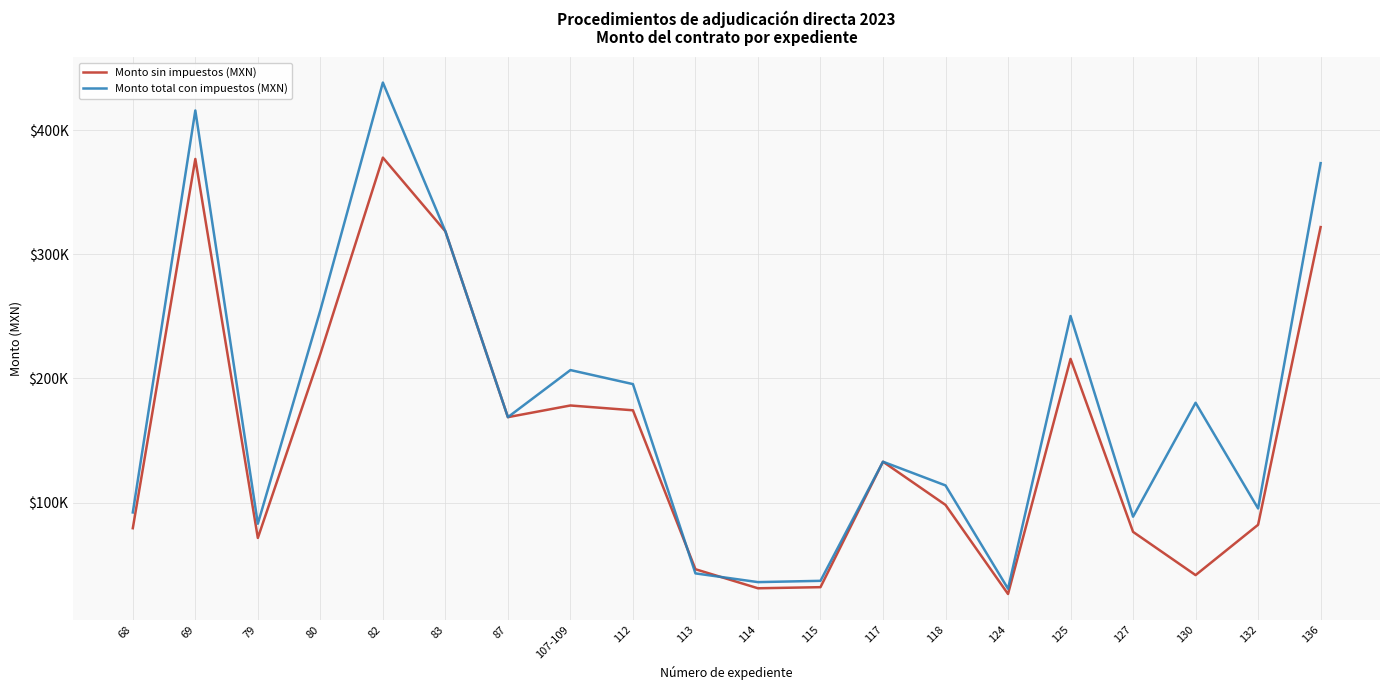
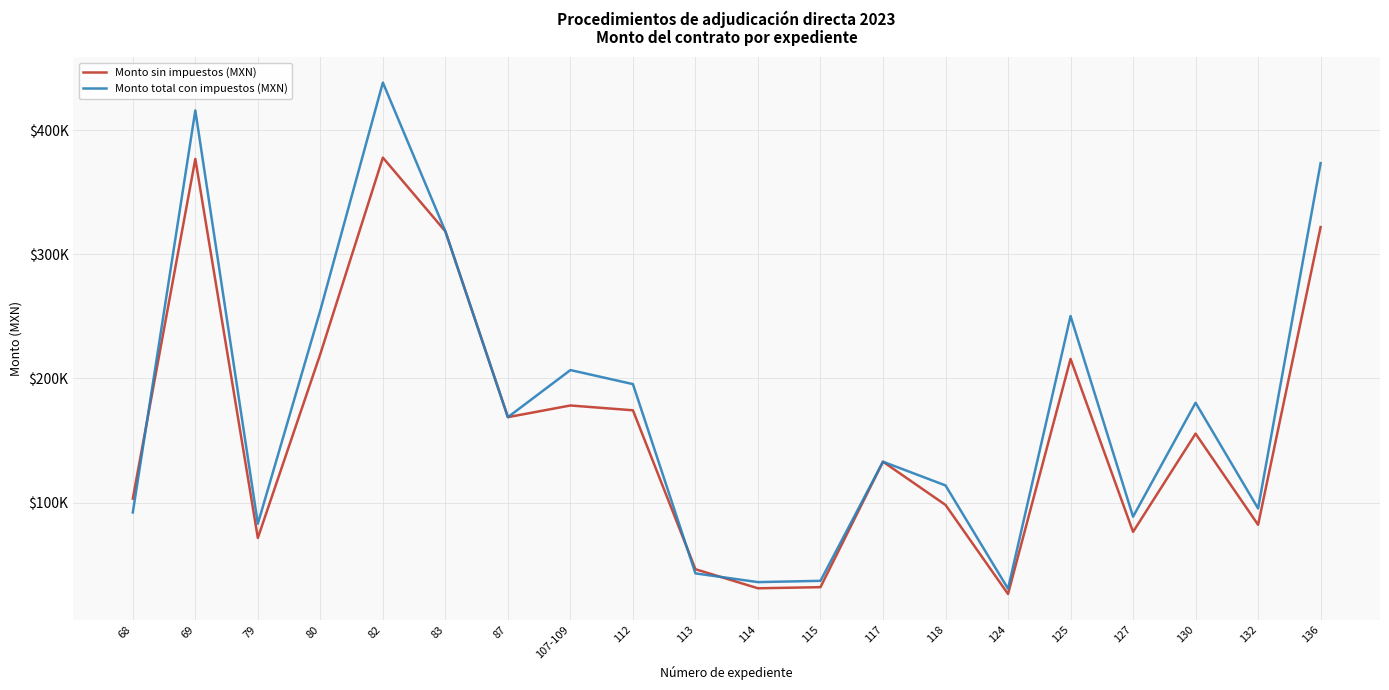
Monto sin impuestos (MXN), 68: $79000 -> $103000
Monto sin impuestos (MXN), 130: $42000 -> $156000
